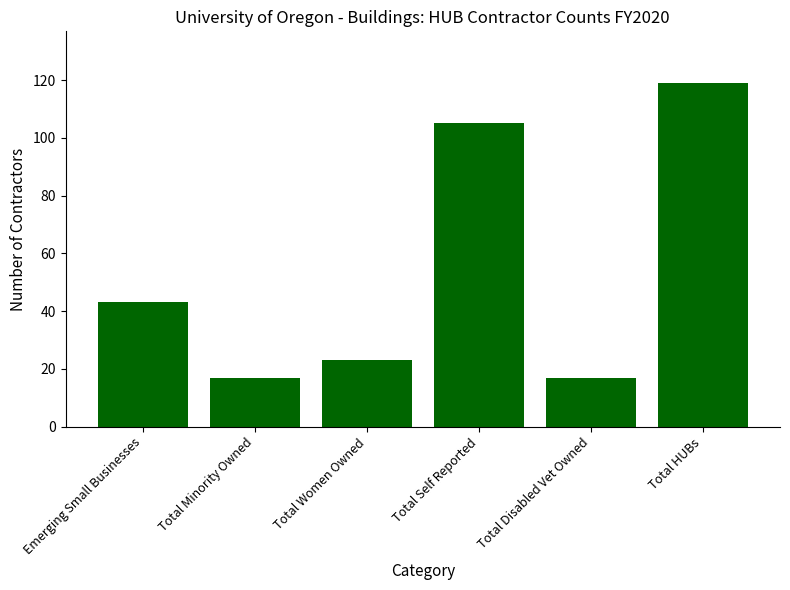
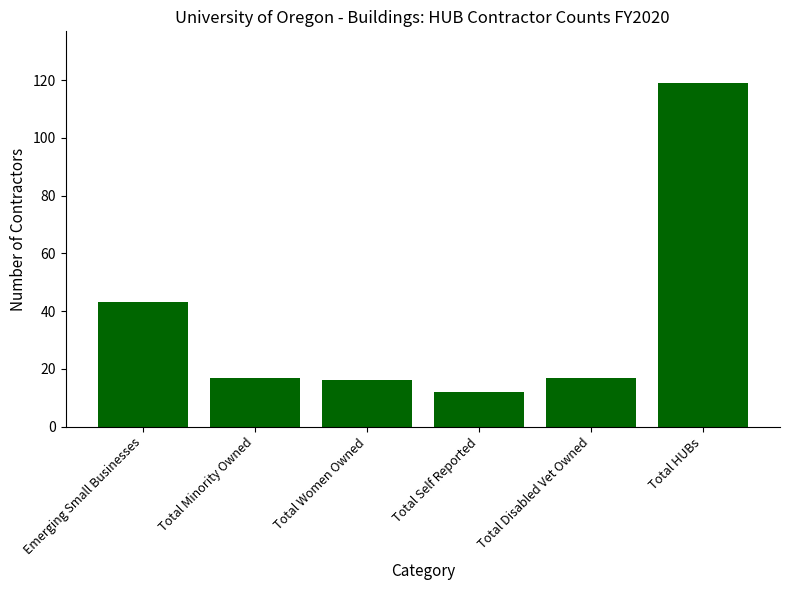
Total Women Owned: 23 -> 16
Total Self Reported: 105 -> 12
